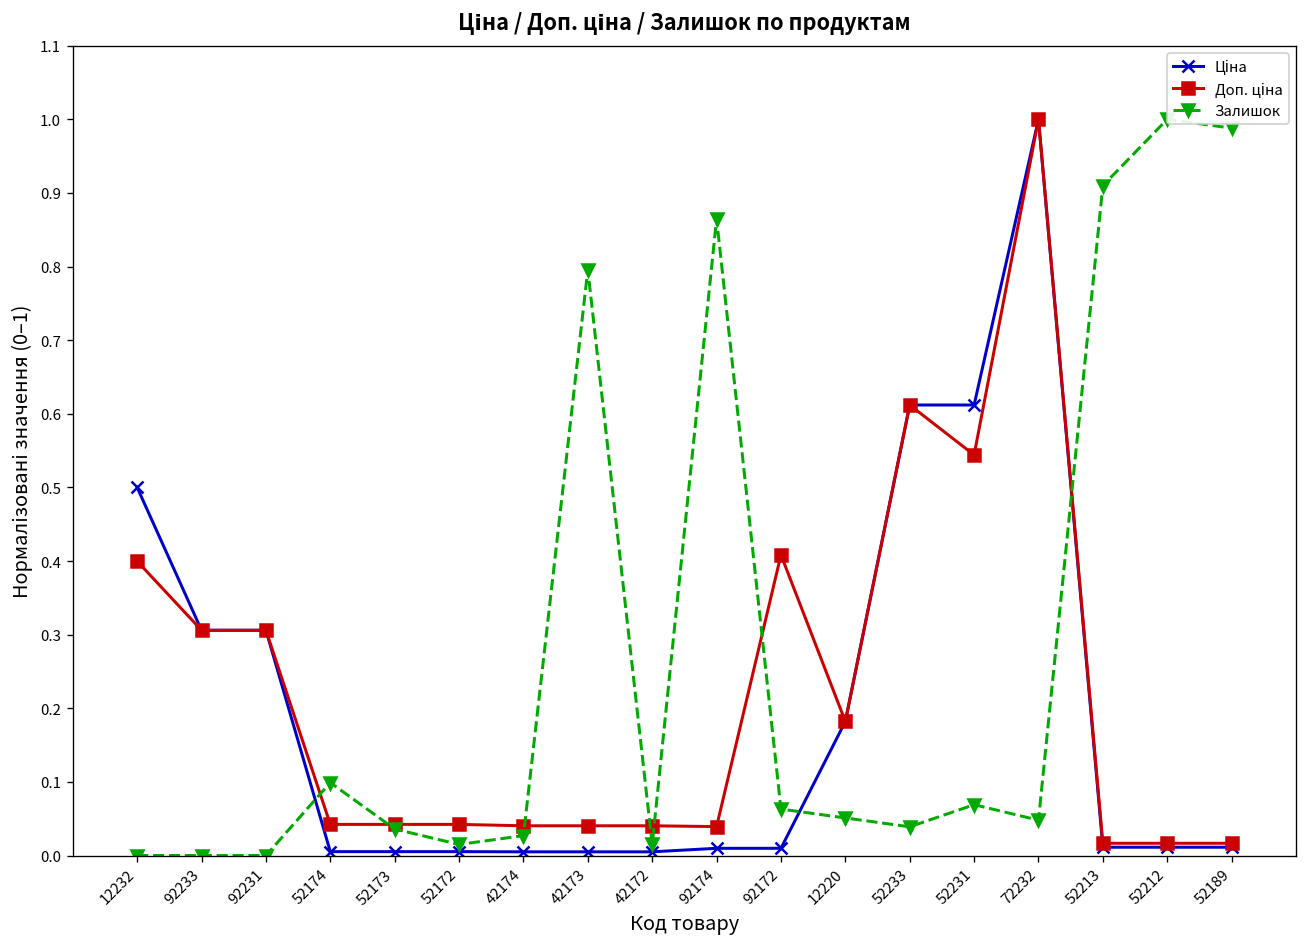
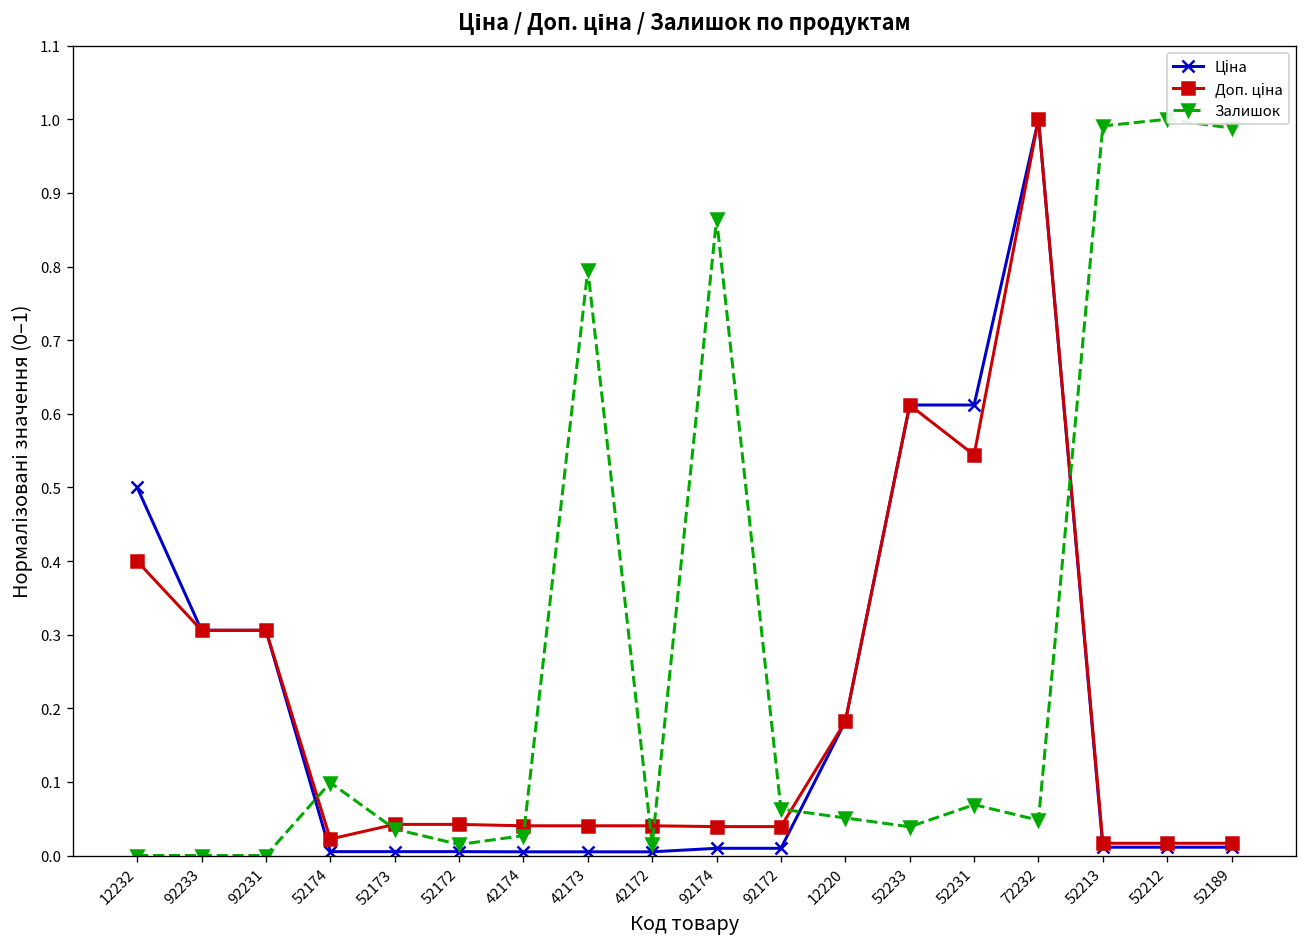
Доп. ціна, 52174: 0.04 -> 0.02
Доп. ціна, 92172: 0.41 -> 0.04
Залишок, 52213: 0.91 -> 0.99
